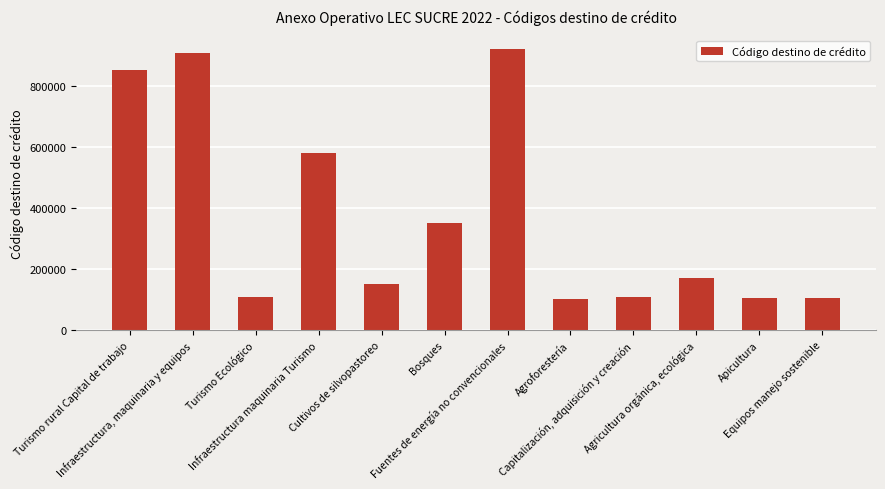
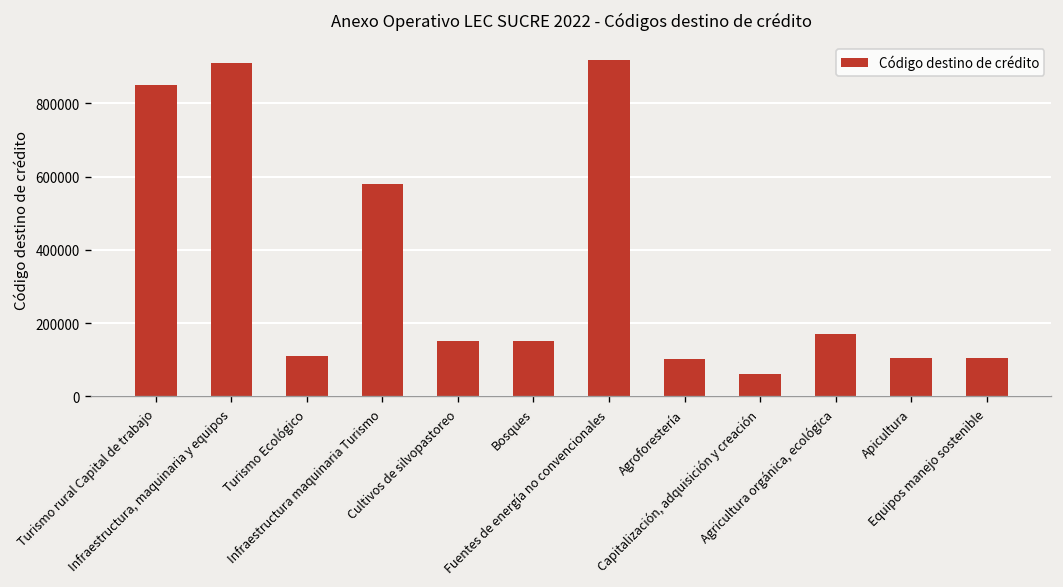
Bosques: 350000 -> 150000
Capitalización, adquisición y creación: 110000 -> 60000
